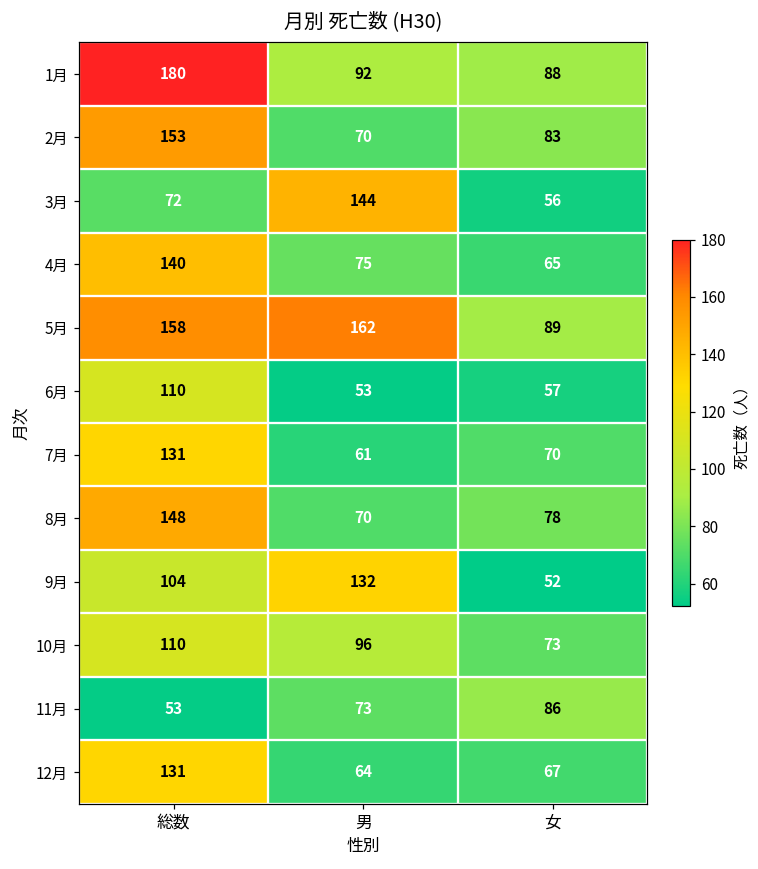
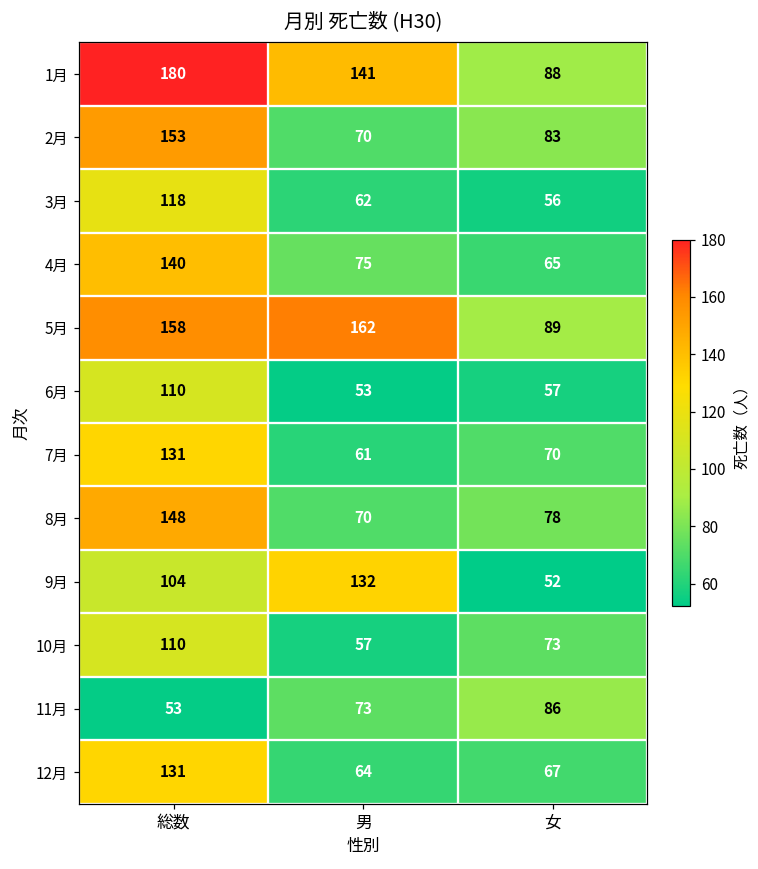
1月, 男: 92 -> 141
3月, 総数: 72 -> 118
3月, 男: 144 -> 62
10月, 男: 96 -> 57
